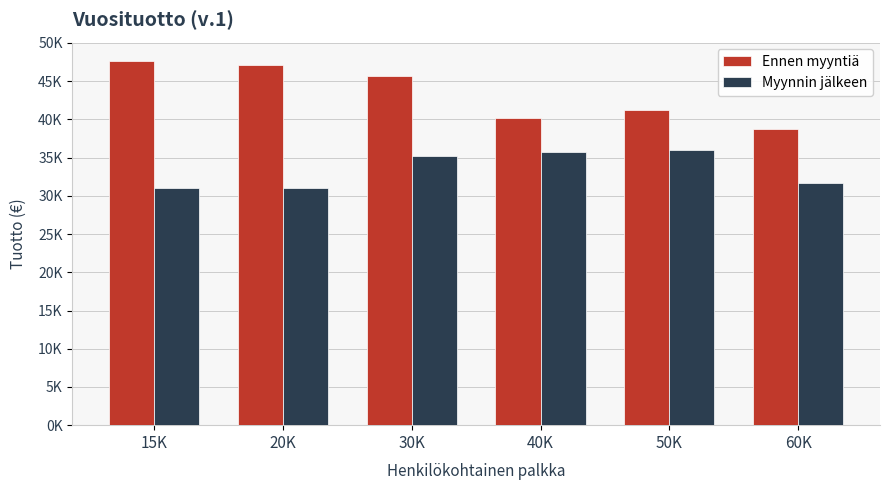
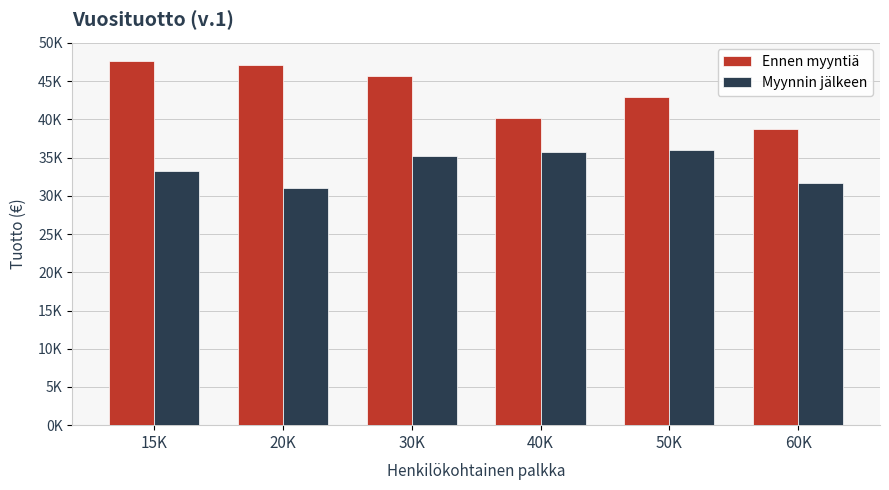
Myynnin jälkeen, 15K: 31000 -> 33000
Ennen myyntiä, 50K: 41000 -> 43000
